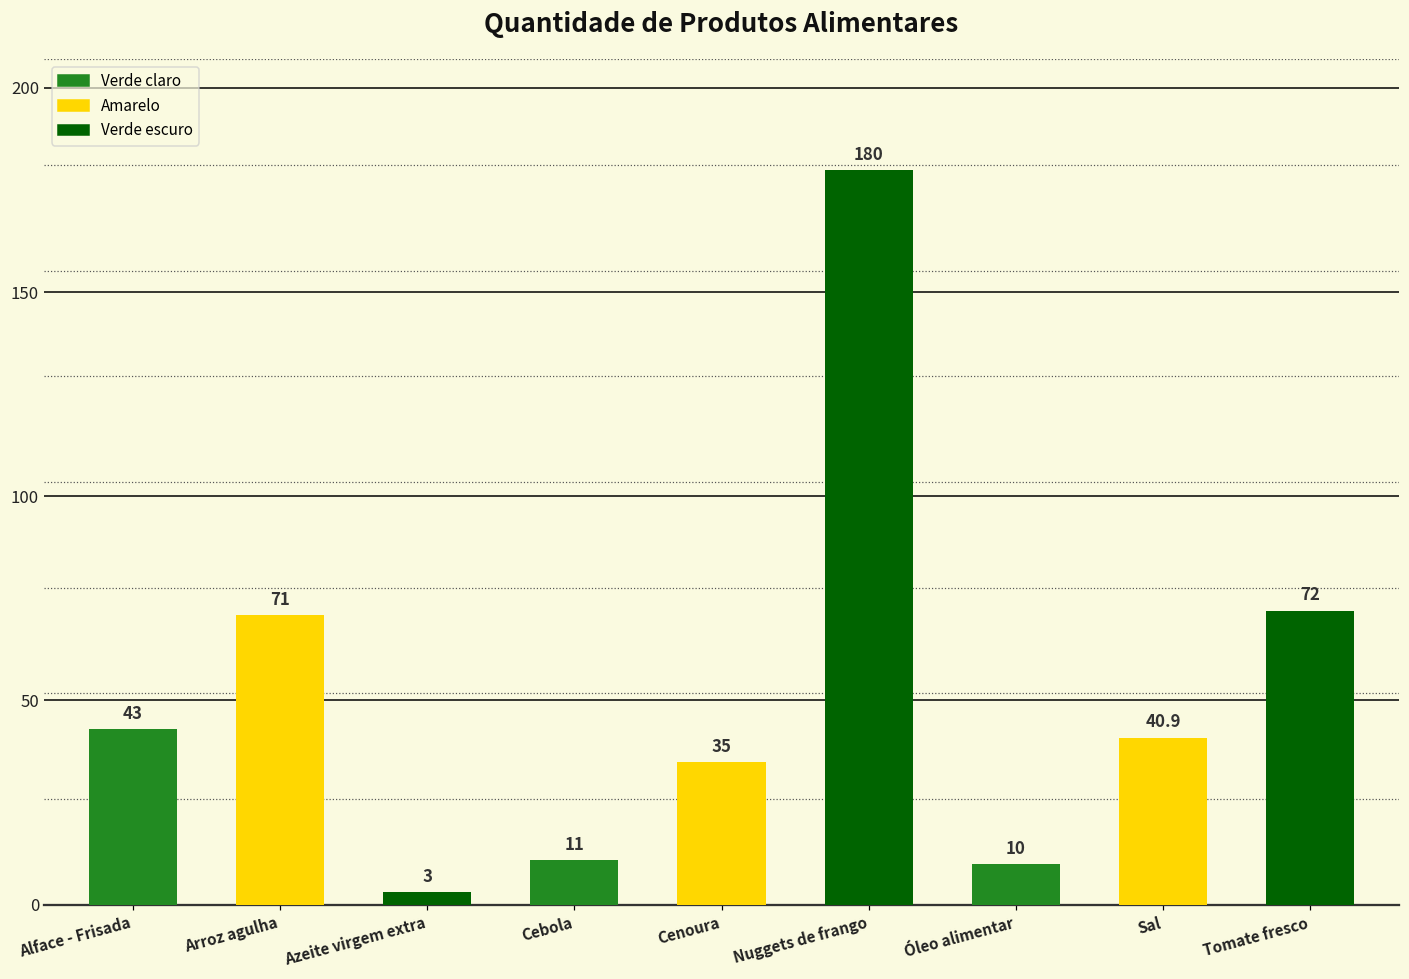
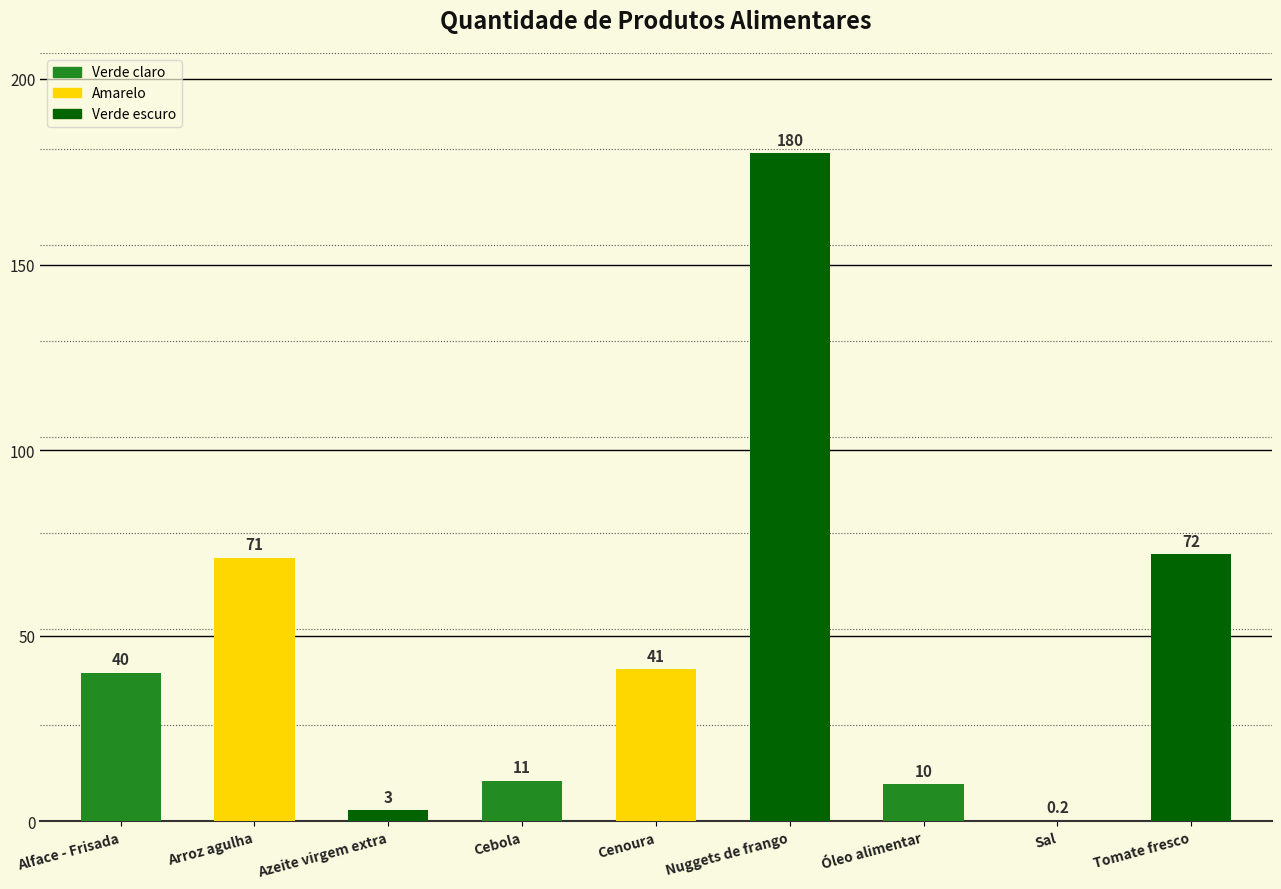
Alface - Frisada: 43 -> 40
Cenoura: 35 -> 41
Sal: 40.9 -> 0.2
